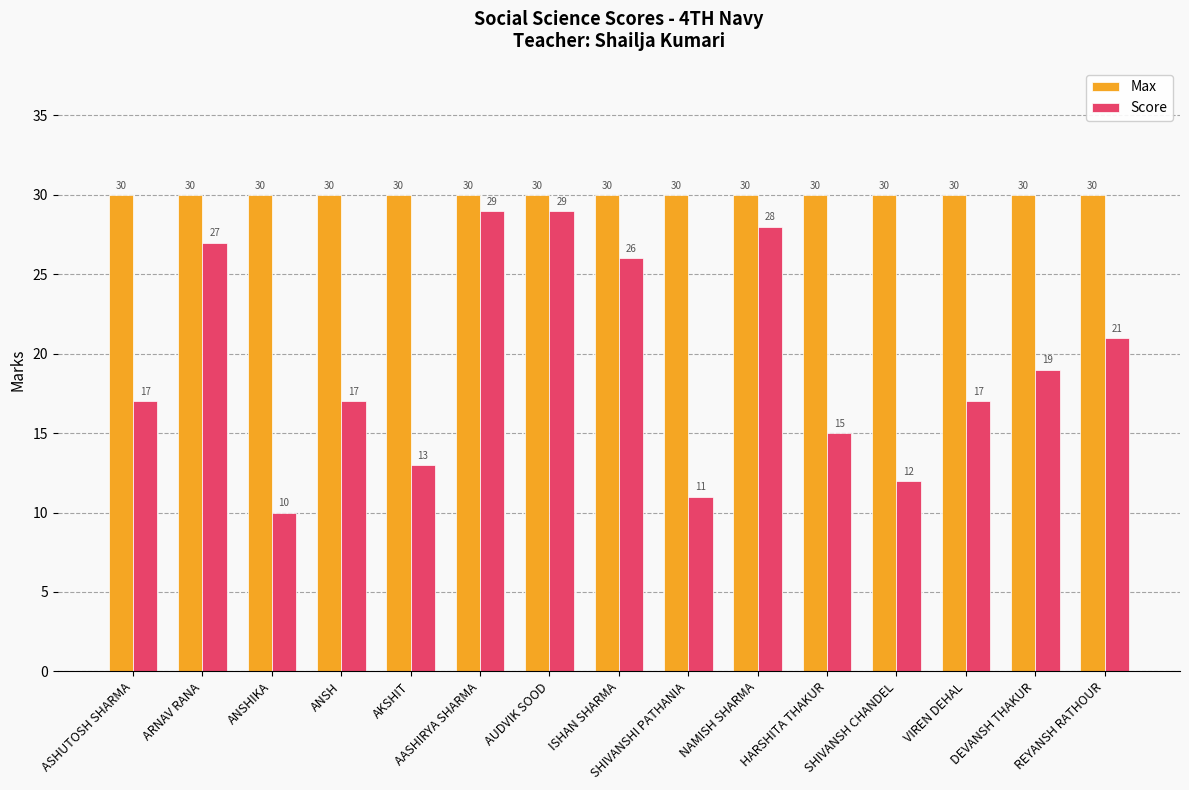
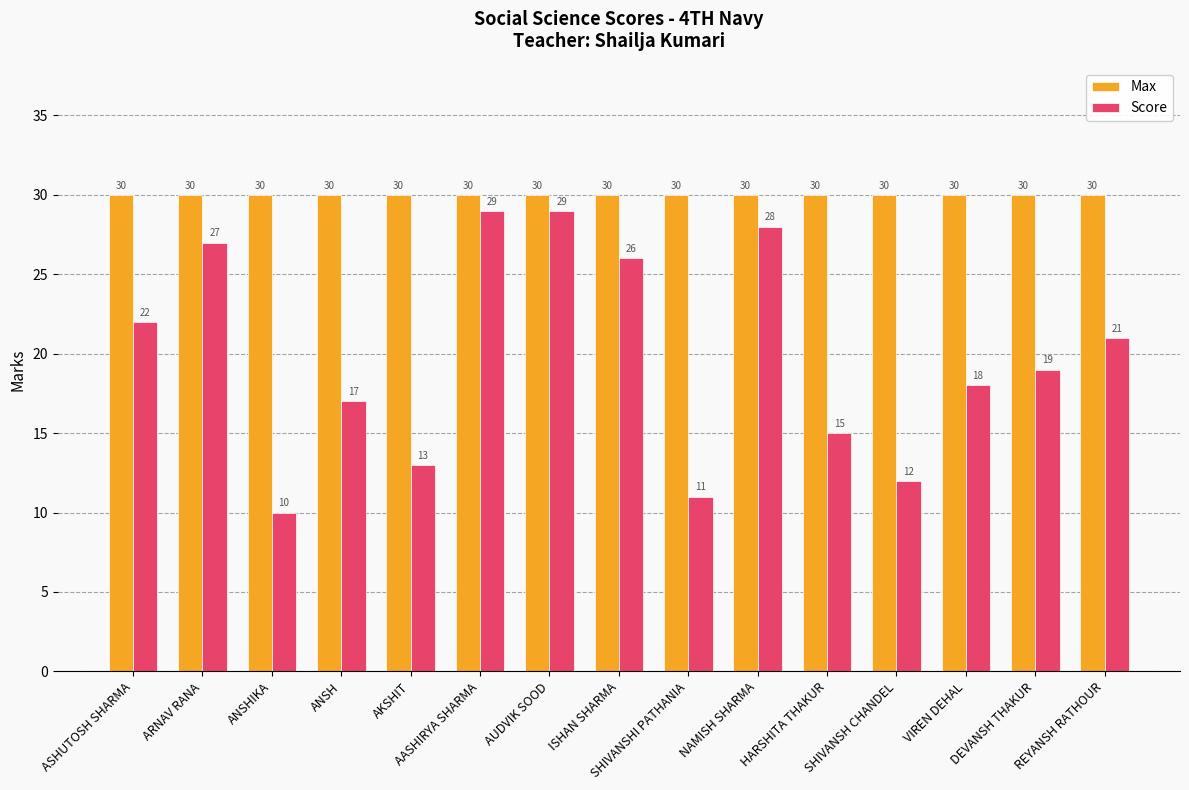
Score, ASHUTOSH SHARMA: 17 -> 22
Score, VIREN DEHAL: 17 -> 18
